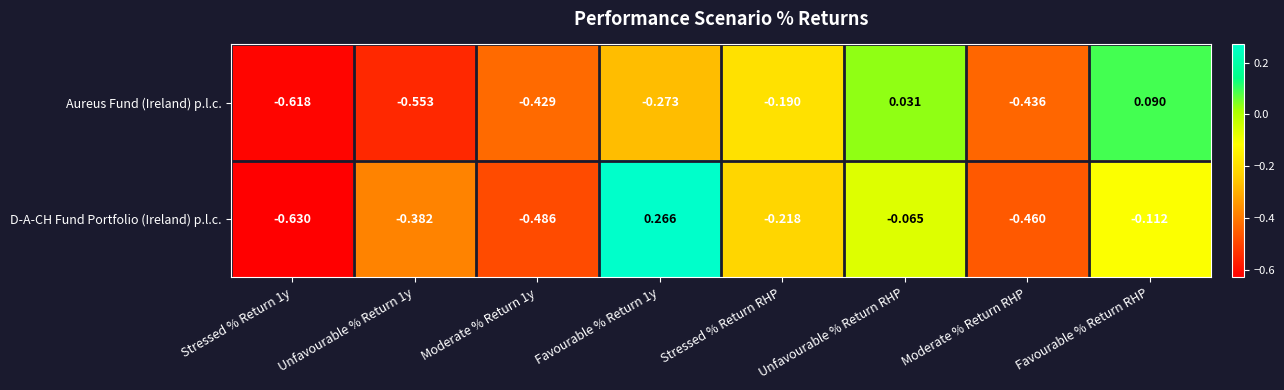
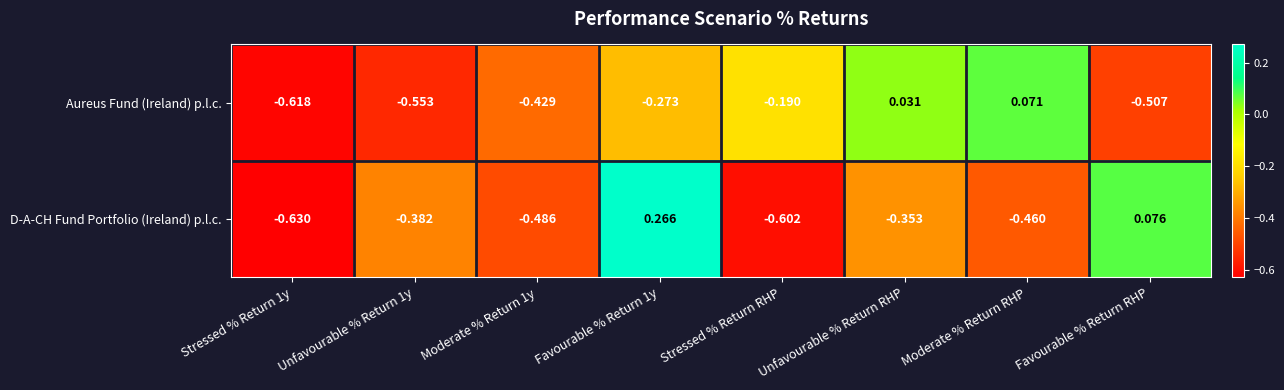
Aureus Fund (Ireland) p.l.c., Moderate % Return RHP: -0.436 -> 0.071
Aureus Fund (Ireland) p.l.c., Favourable % Return RHP: 0.090 -> -0.507
D-A-CH Fund Portfolio (Ireland) p.l.c., Stressed % Return RHP: -0.218 -> -0.602
D-A-CH Fund Portfolio (Ireland) p.l.c., Unfavourable % Return RHP: -0.065 -> -0.353
D-A-CH Fund Portfolio (Ireland) p.l.c., Favourable % Return RHP: -0.112 -> 0.076
